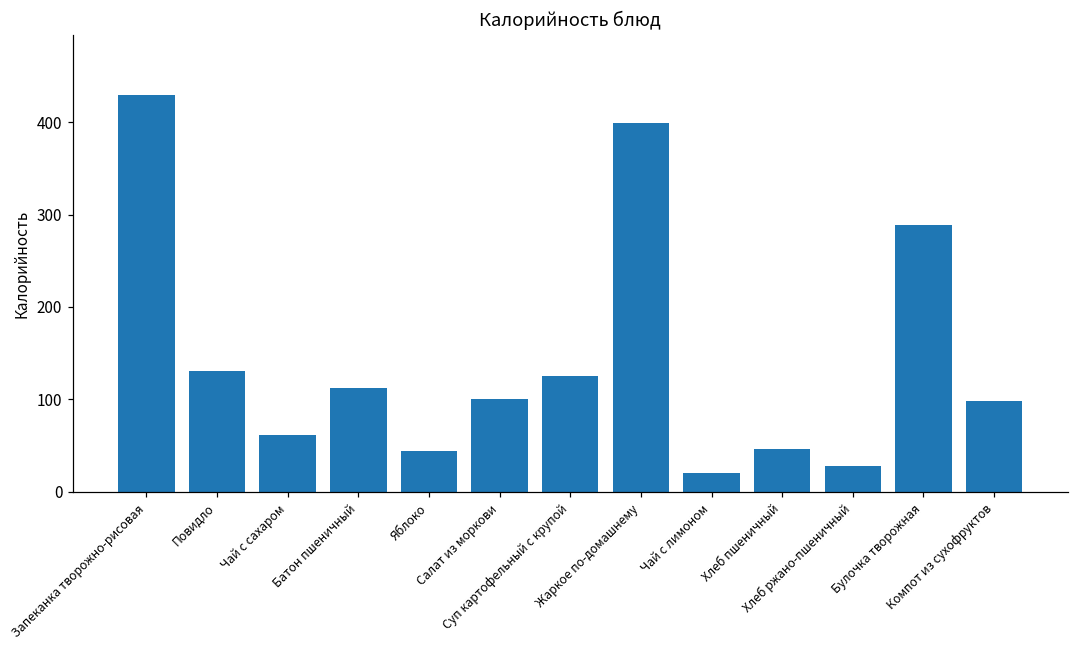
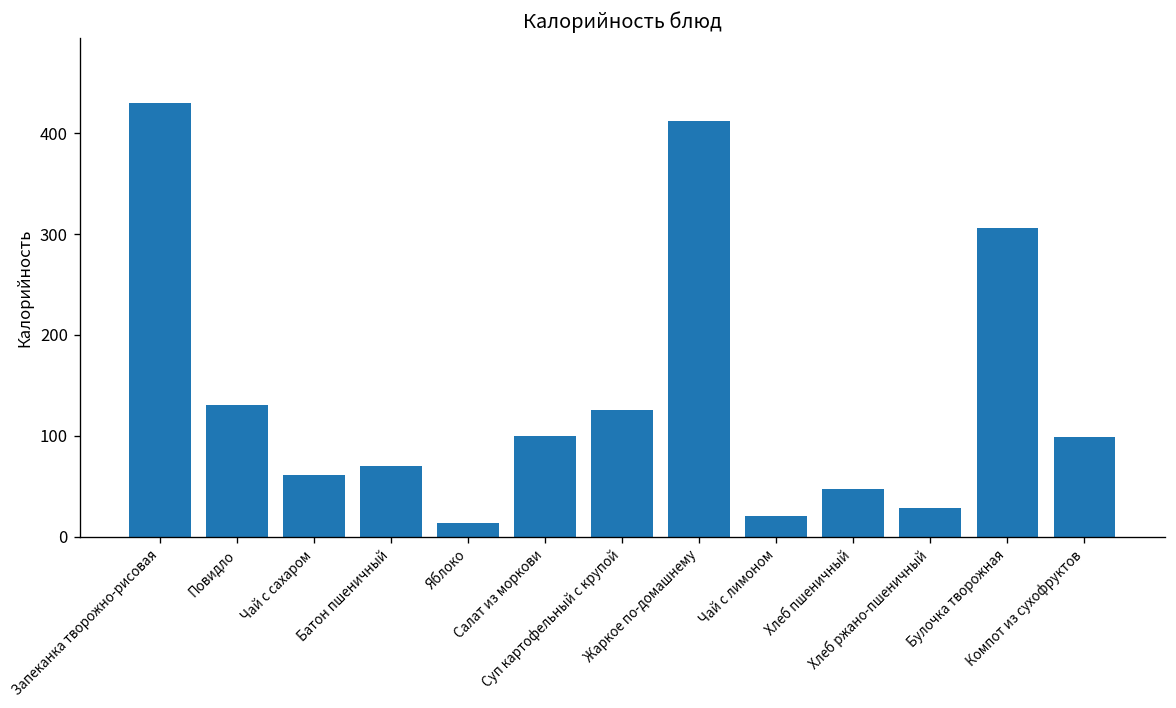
Батон пшеничный: 110 -> 70
Яблоко: 40 -> 10
Жаркое по-домашнему: 400 -> 410
Булочка творожная: 290 -> 310
